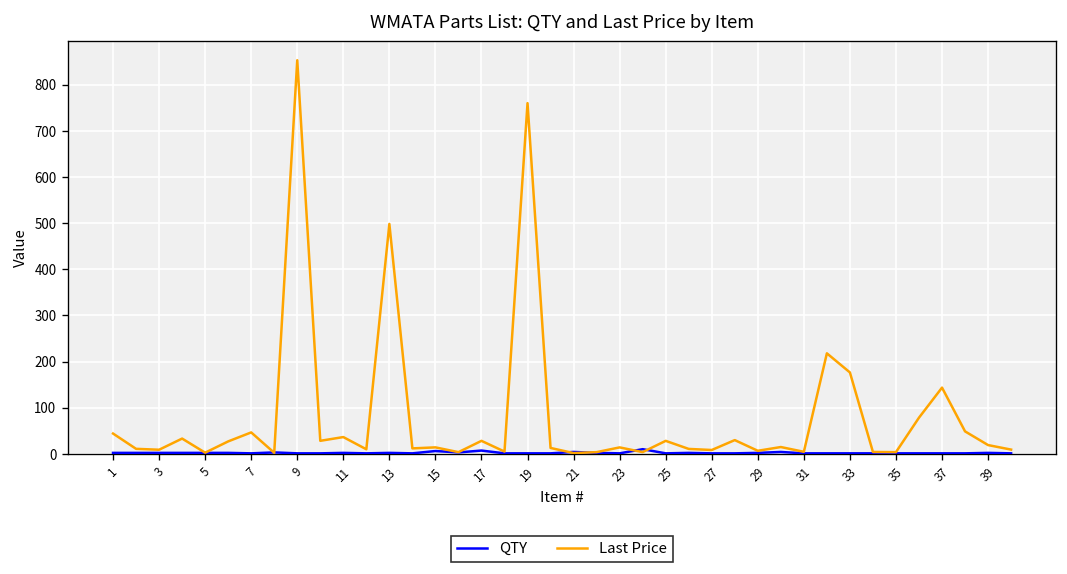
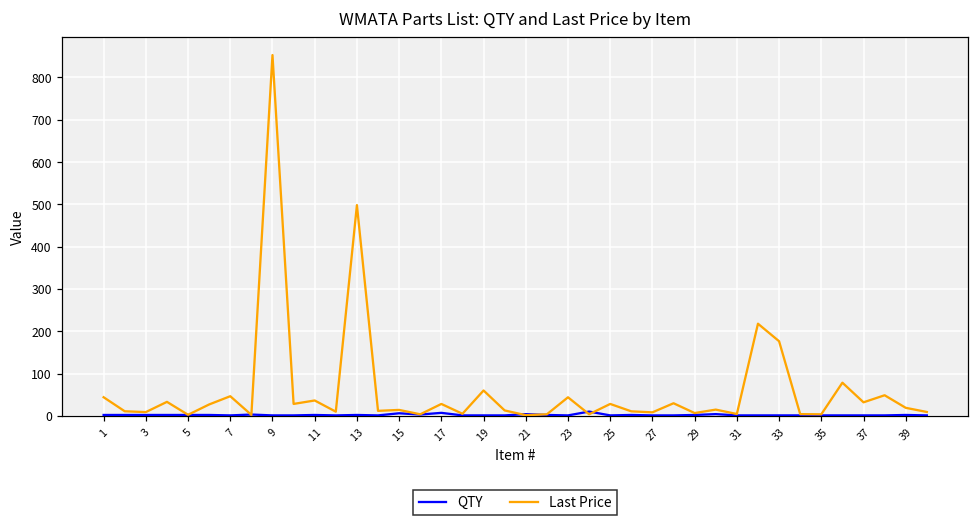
Last Price, 19: 760 -> 60
Last Price, 23: 10 -> 40
Last Price, 37: 140 -> 30
